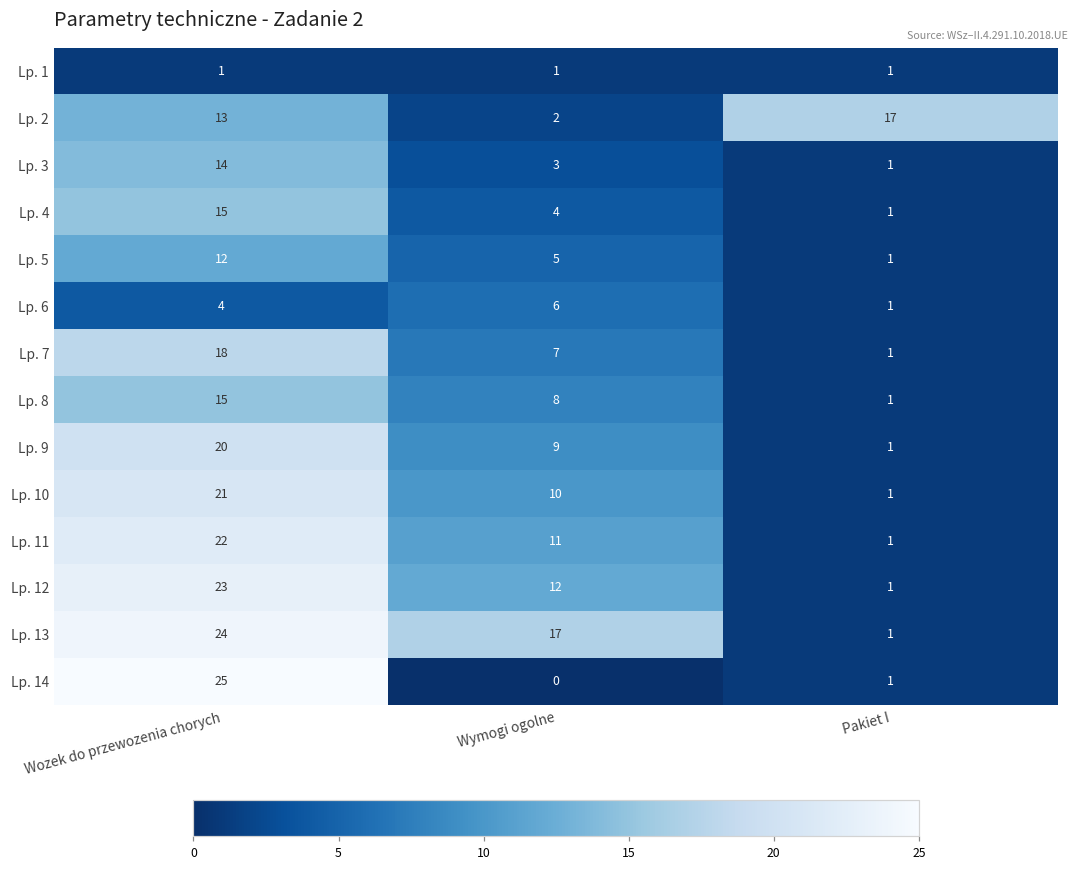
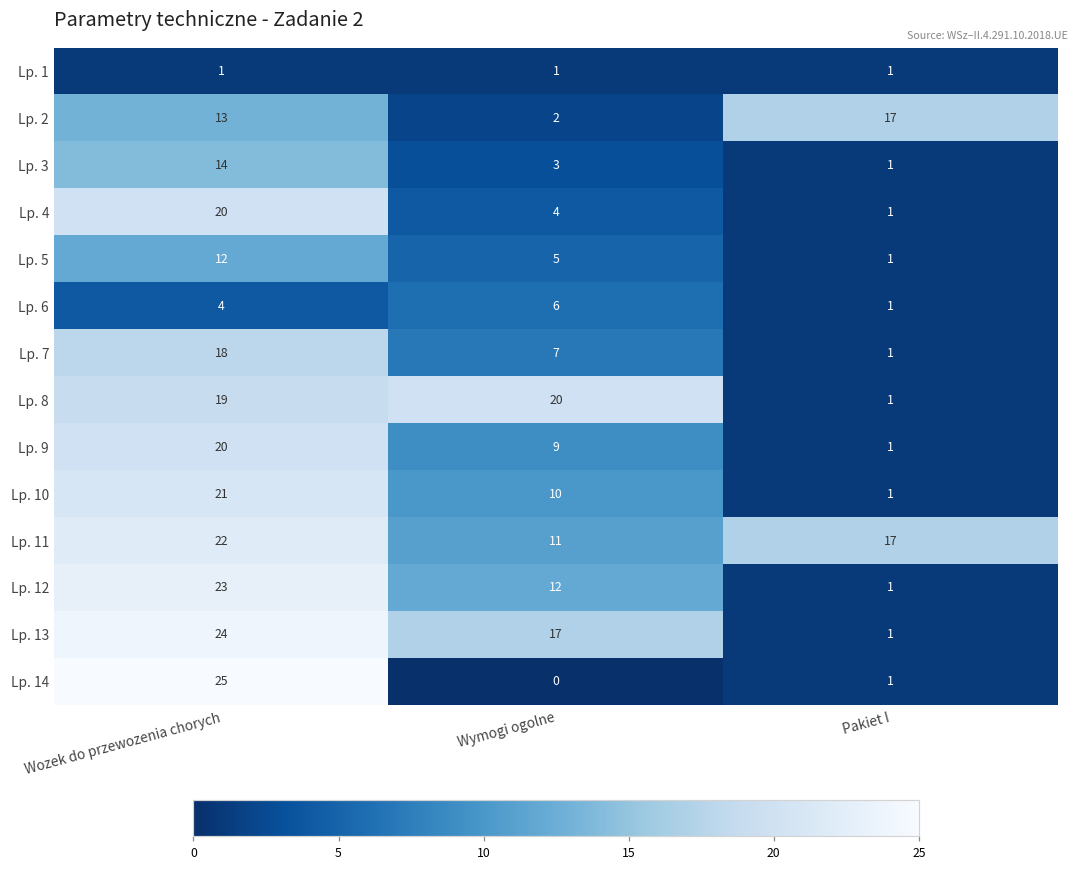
Lp. 4, Wozek do przewozenia chorych: 15 -> 20
Lp. 8, Wozek do przewozenia chorych: 15 -> 19
Lp. 8, Wymogi ogolne: 8 -> 20
Lp. 11, Pakiet I: 1 -> 17
